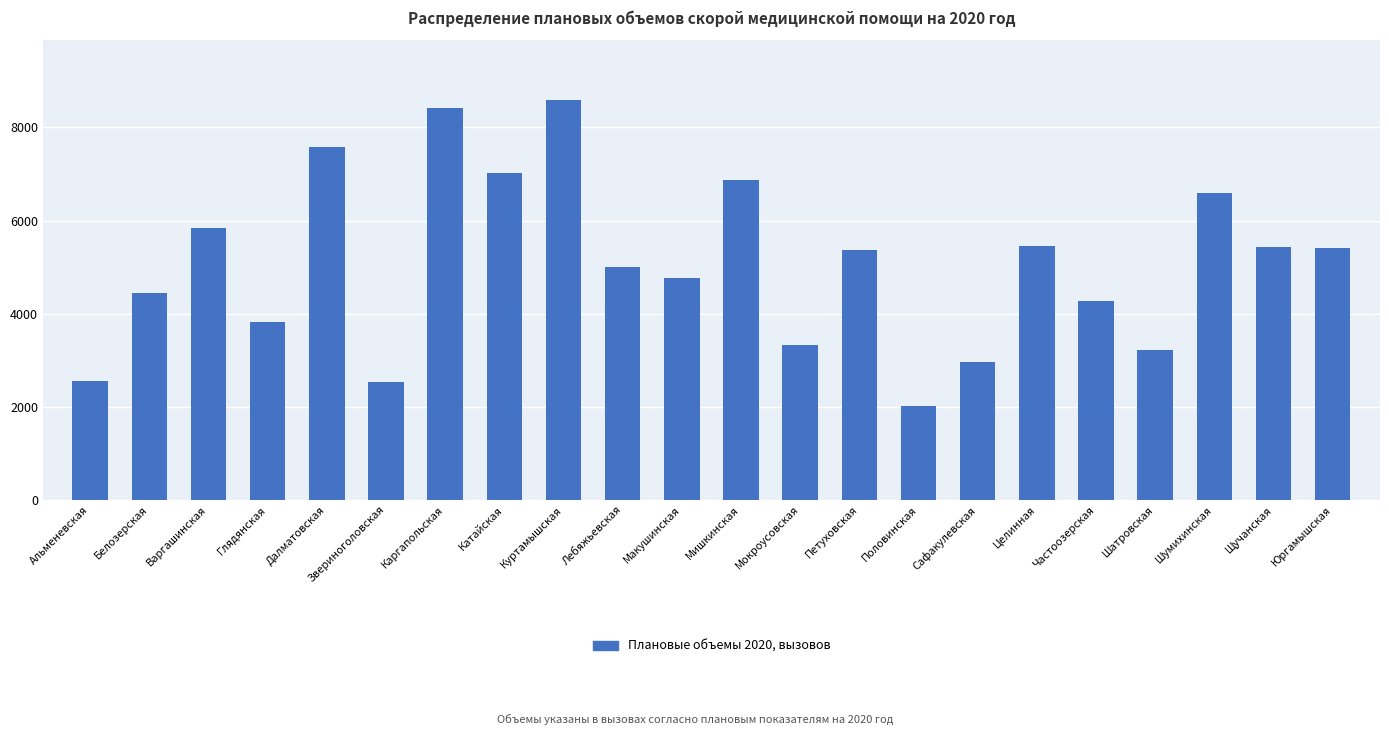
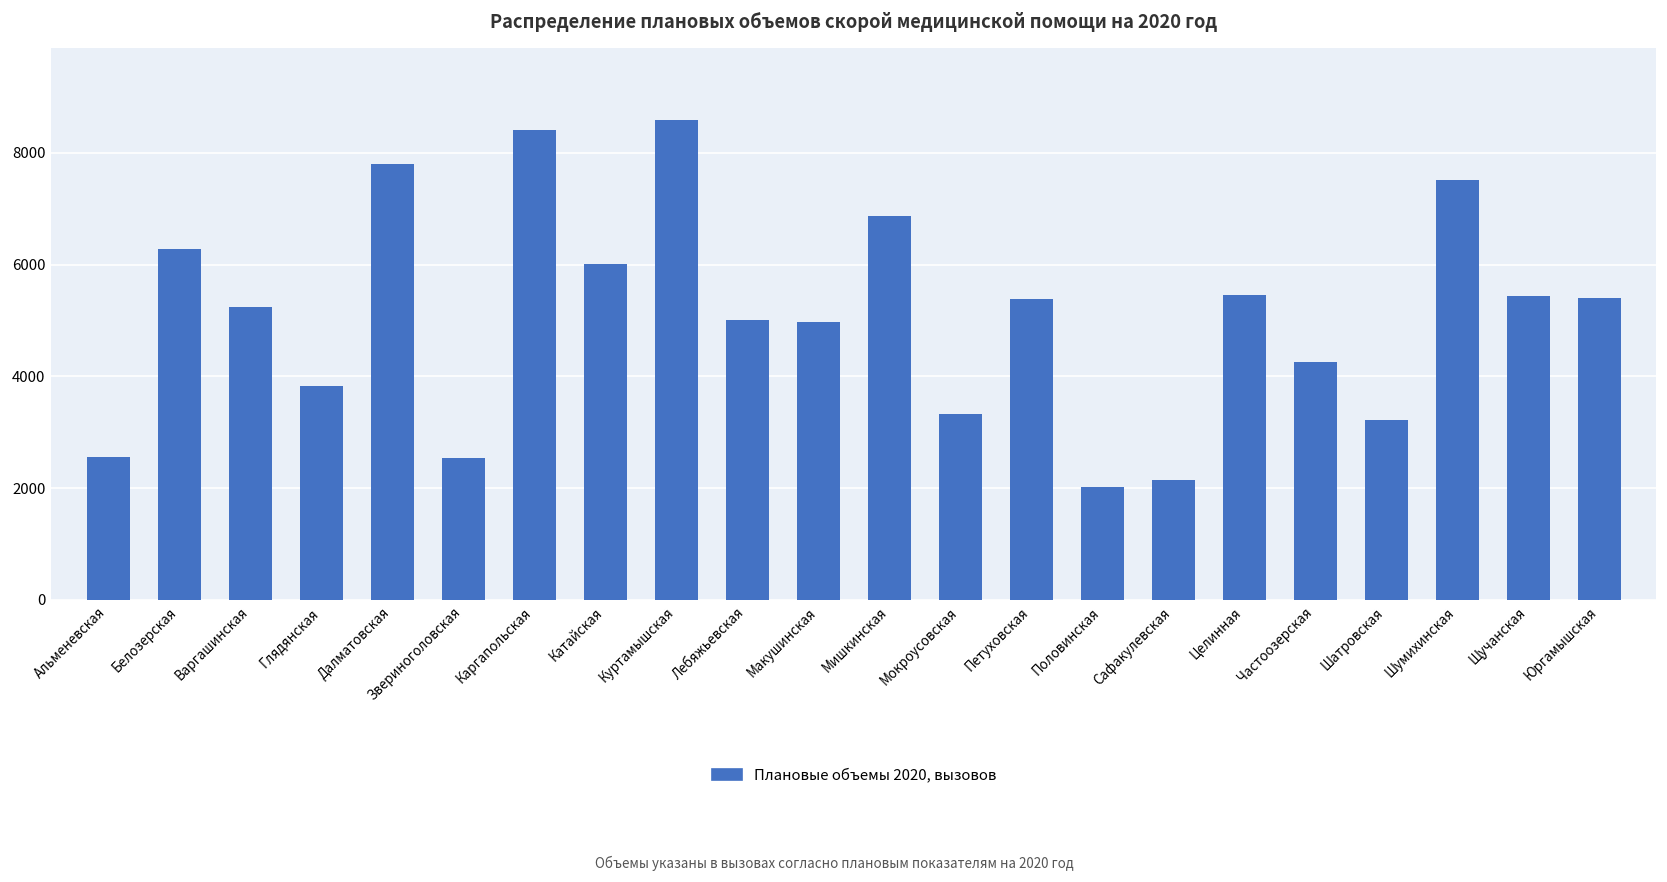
Белозерская: 4400 -> 6300
Варгашинская: 5800 -> 5200
Далматовская: 7600 -> 7800
Катайская: 7000 -> 6000
Макушинская: 4800 -> 5000
Сафакулевская: 3000 -> 2100
Шумихинская: 6600 -> 7500
